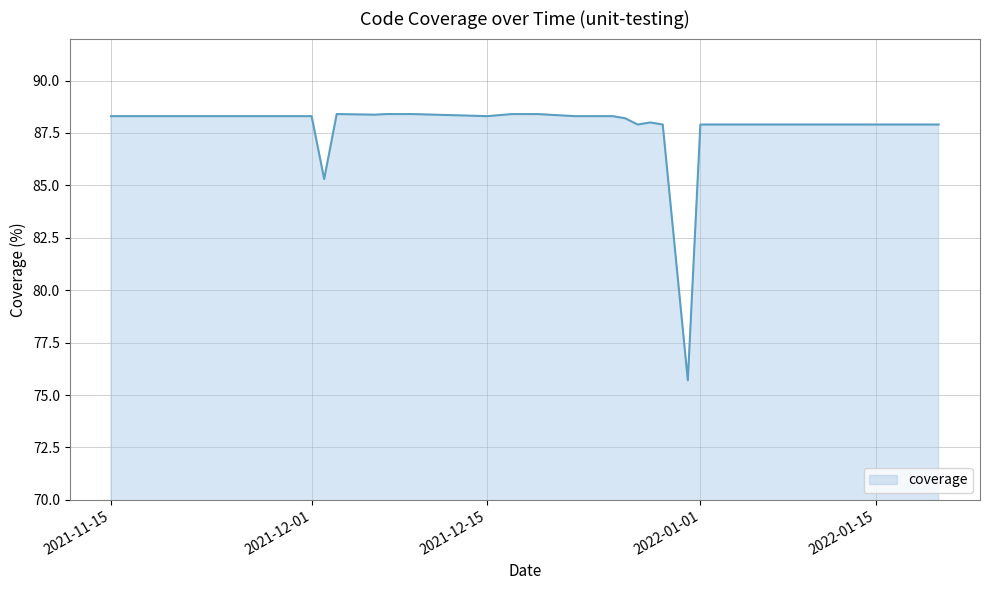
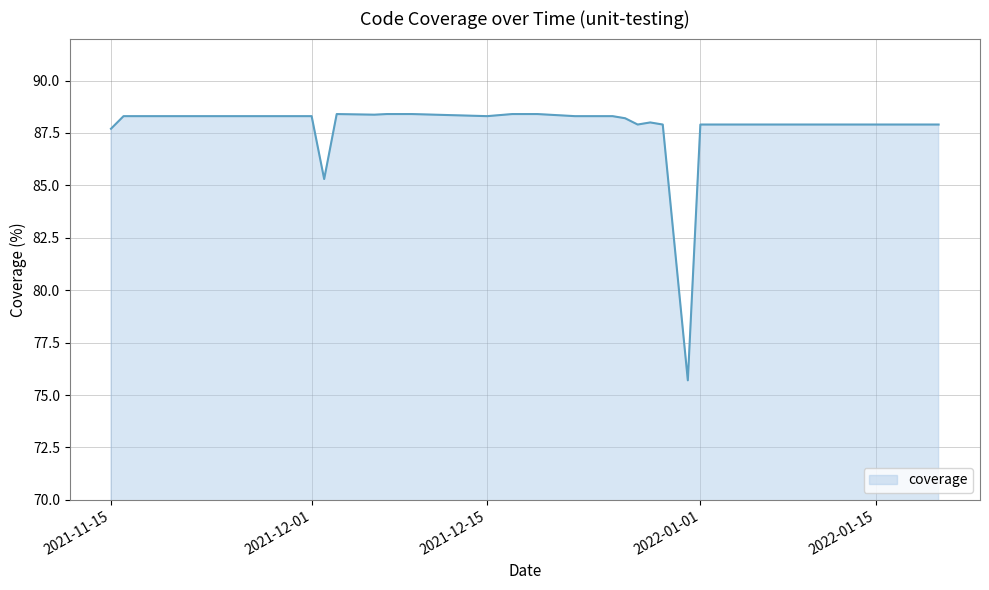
2021-11-15: 88.3 -> 87.7
